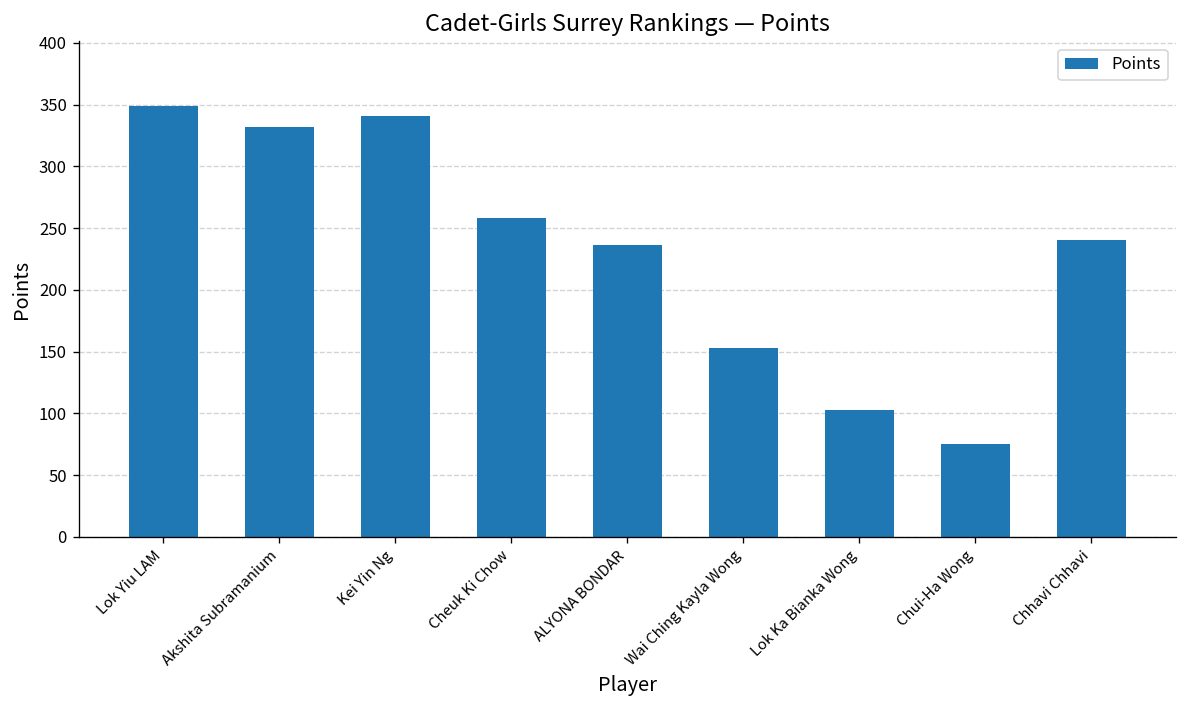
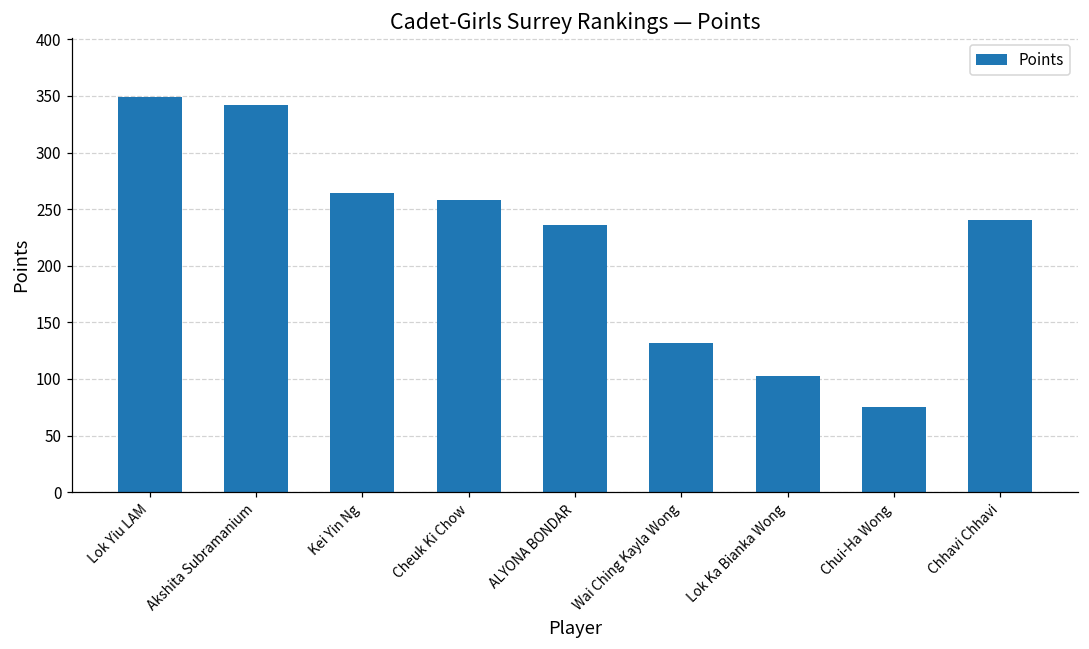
Akshita Subramanium: 332 -> 342
Kei Yin Ng: 341 -> 264
Wai Ching Kayla Wong: 153 -> 132
